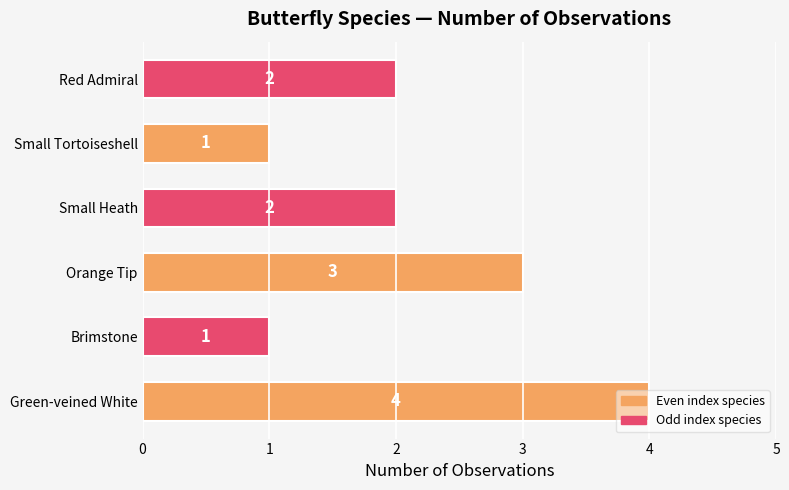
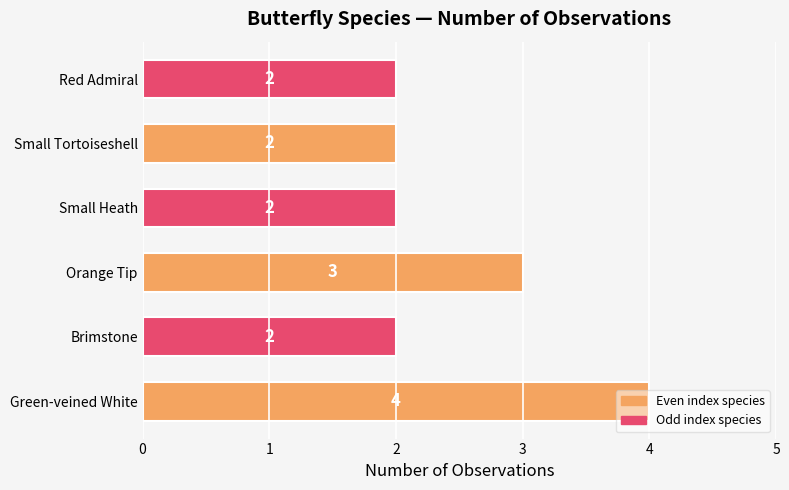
Small Tortoiseshell: 1 -> 2
Brimstone: 1 -> 2
